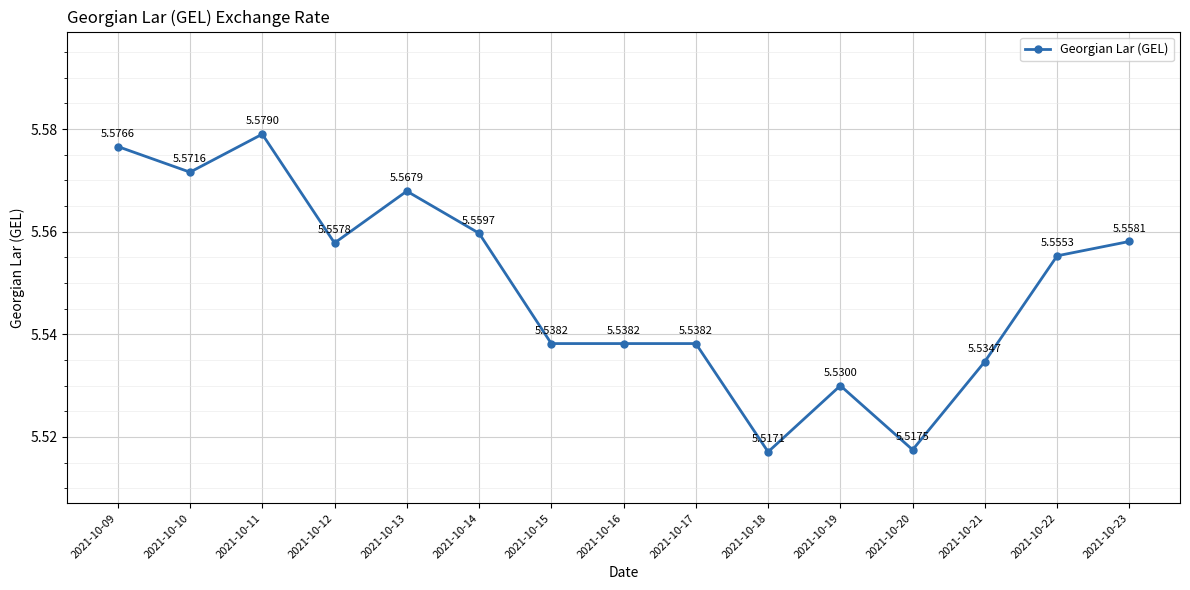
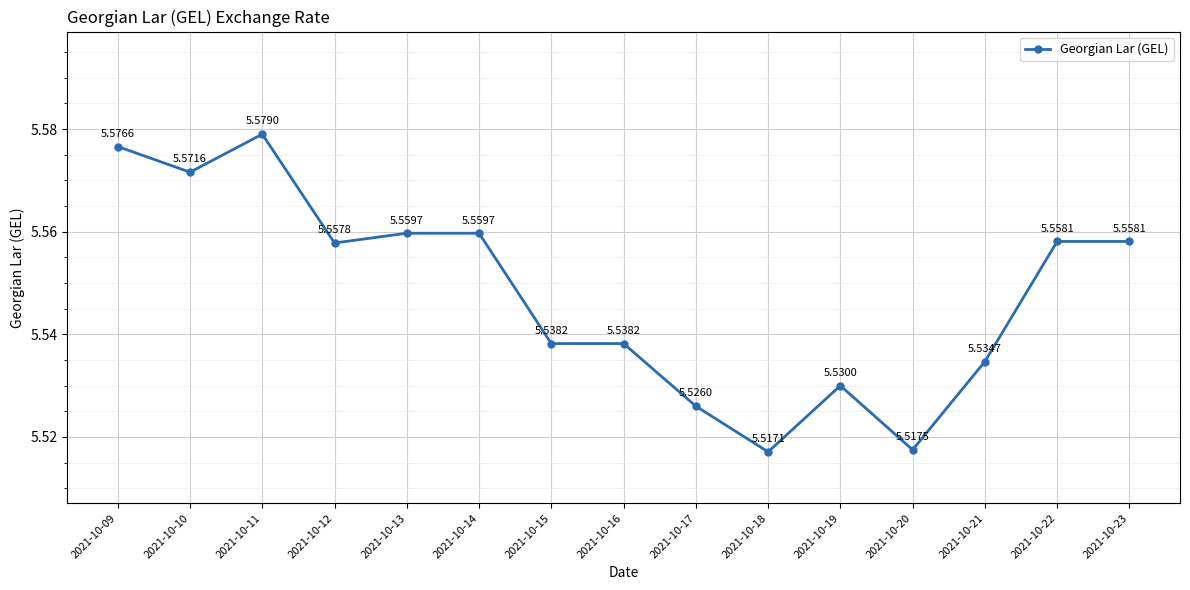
2021-10-13: 5.5679 -> 5.5597
2021-10-17: 5.5382 -> 5.5260
2021-10-22: 5.5553 -> 5.5581
